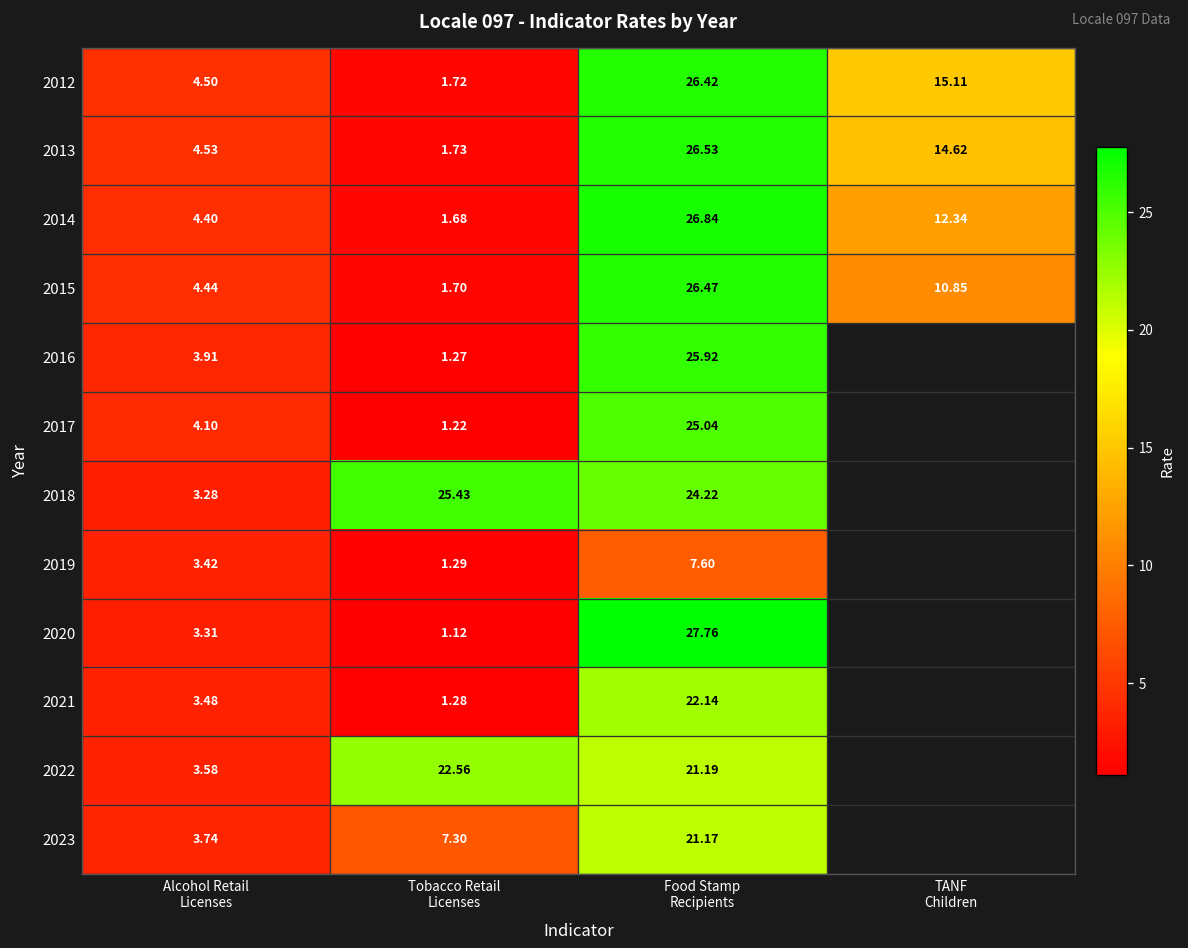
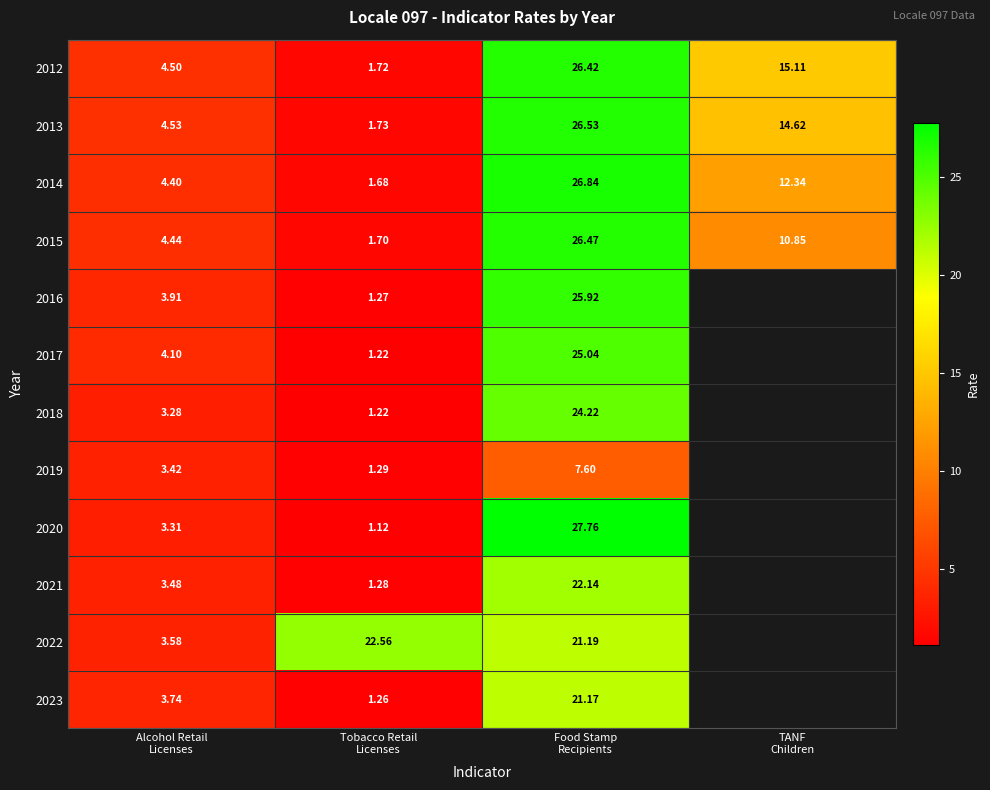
2018, Tobacco Retail Licenses: 25.43 -> 1.22
2023, Tobacco Retail Licenses: 7.30 -> 1.26
